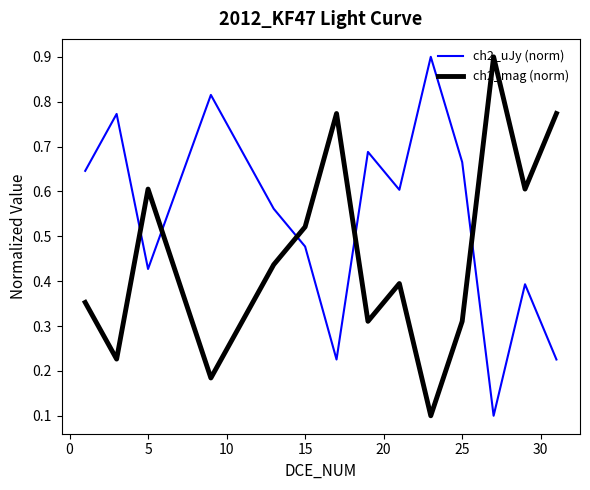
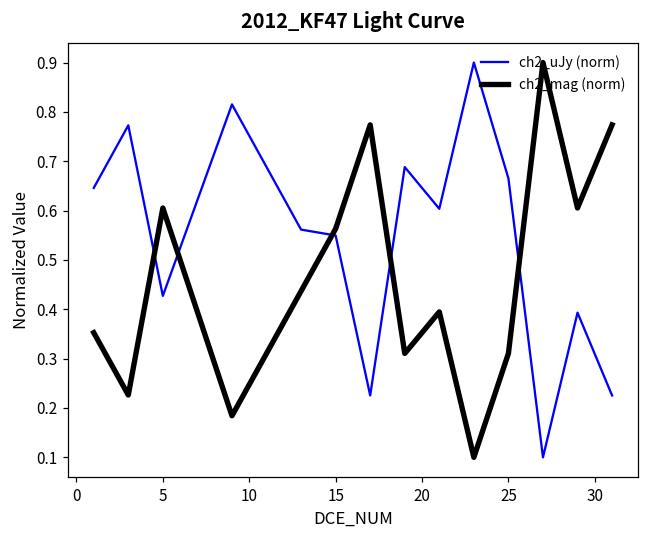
ch2_uJy (norm), 15: 0.48 -> 0.55
ch2_mag (norm), 15: 0.52 -> 0.56
